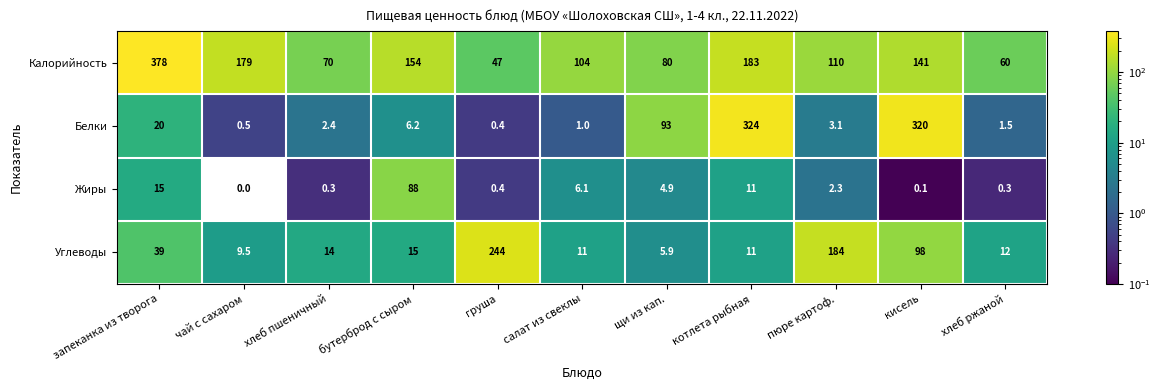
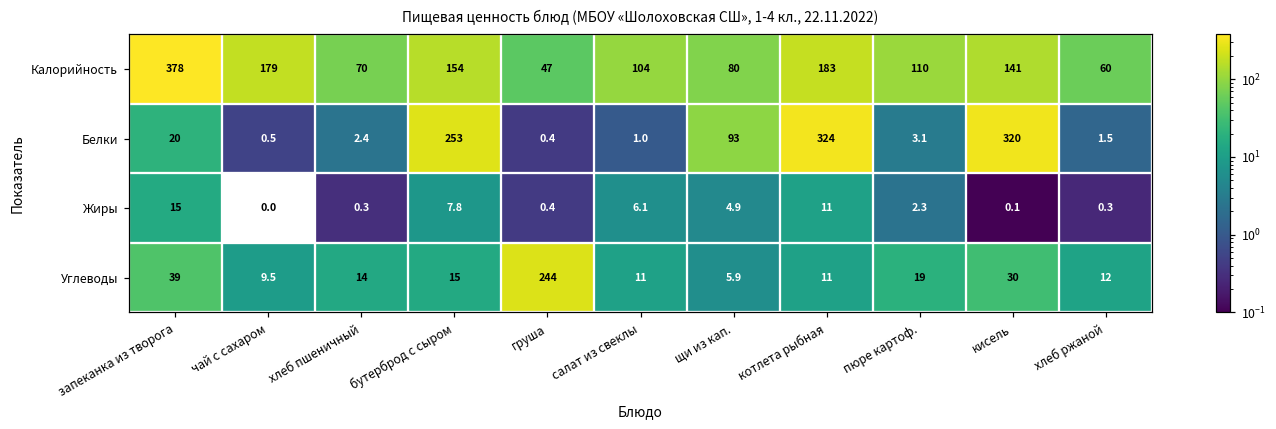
Белки, бутерброд с сыром: 6.2 -> 253
Жиры, бутерброд с сыром: 88 -> 7.8
Углеводы, пюре картоф.: 184 -> 19
Углеводы, кисель: 98 -> 30
